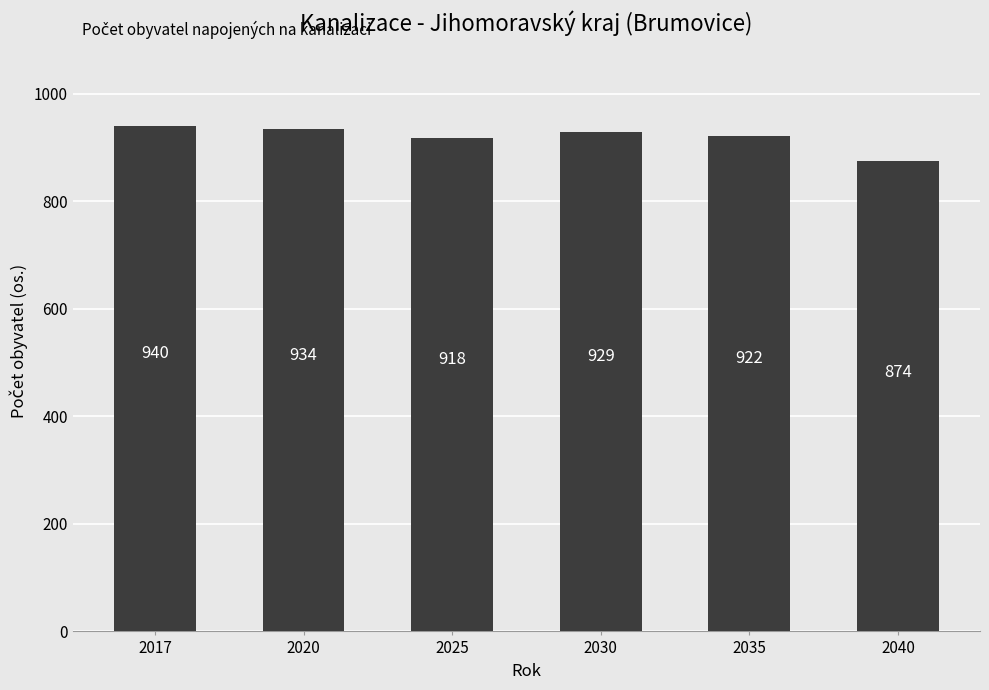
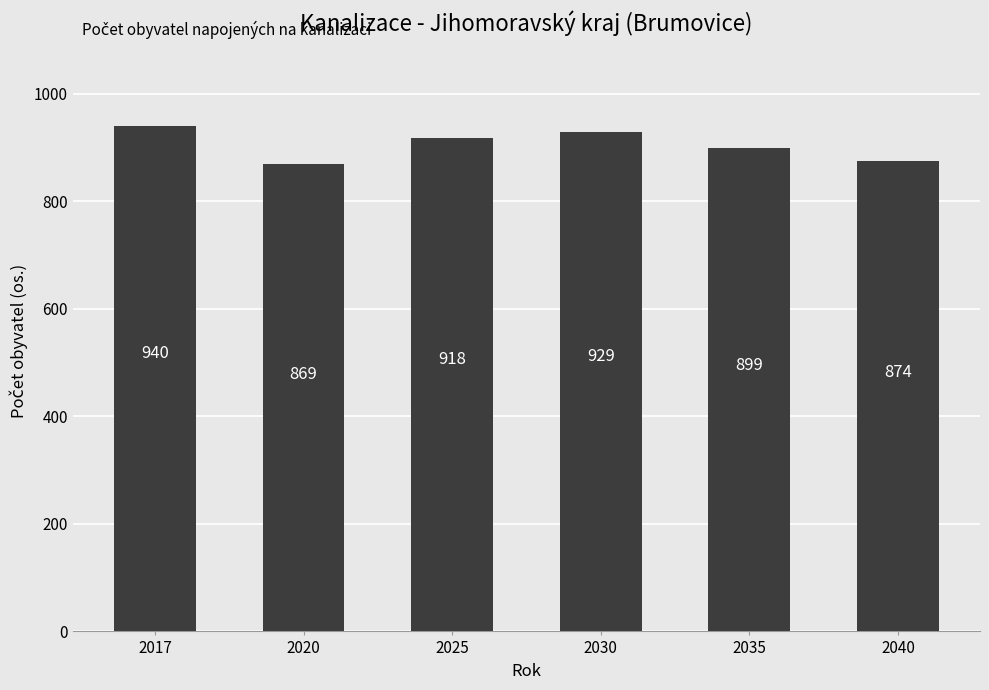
2020: 934 -> 869
2035: 922 -> 899
